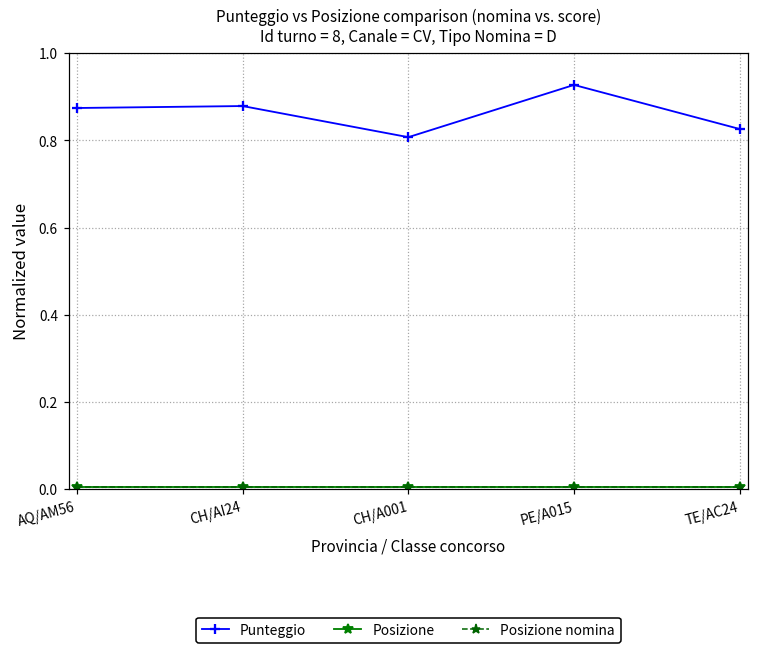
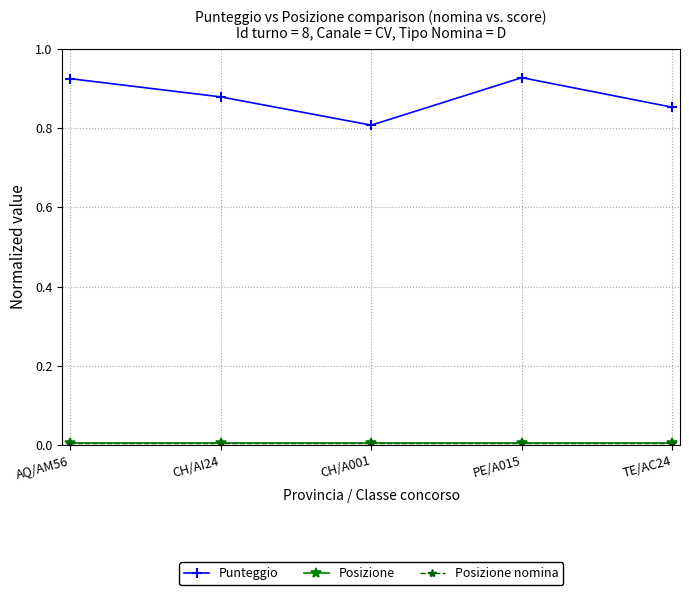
Punteggio, AQ/AM56: 0.87 -> 0.93
Punteggio, TE/AC24: 0.83 -> 0.85
